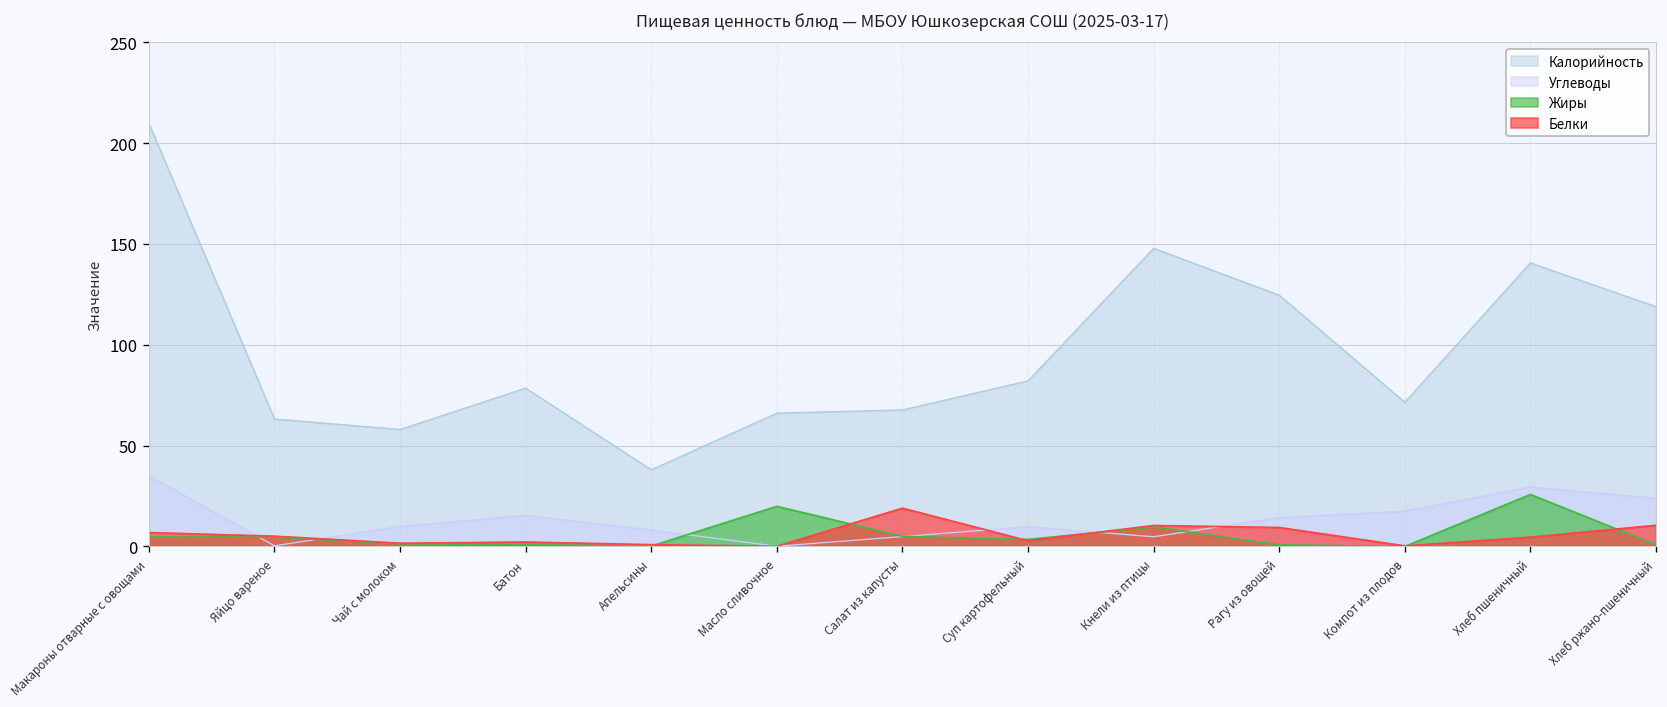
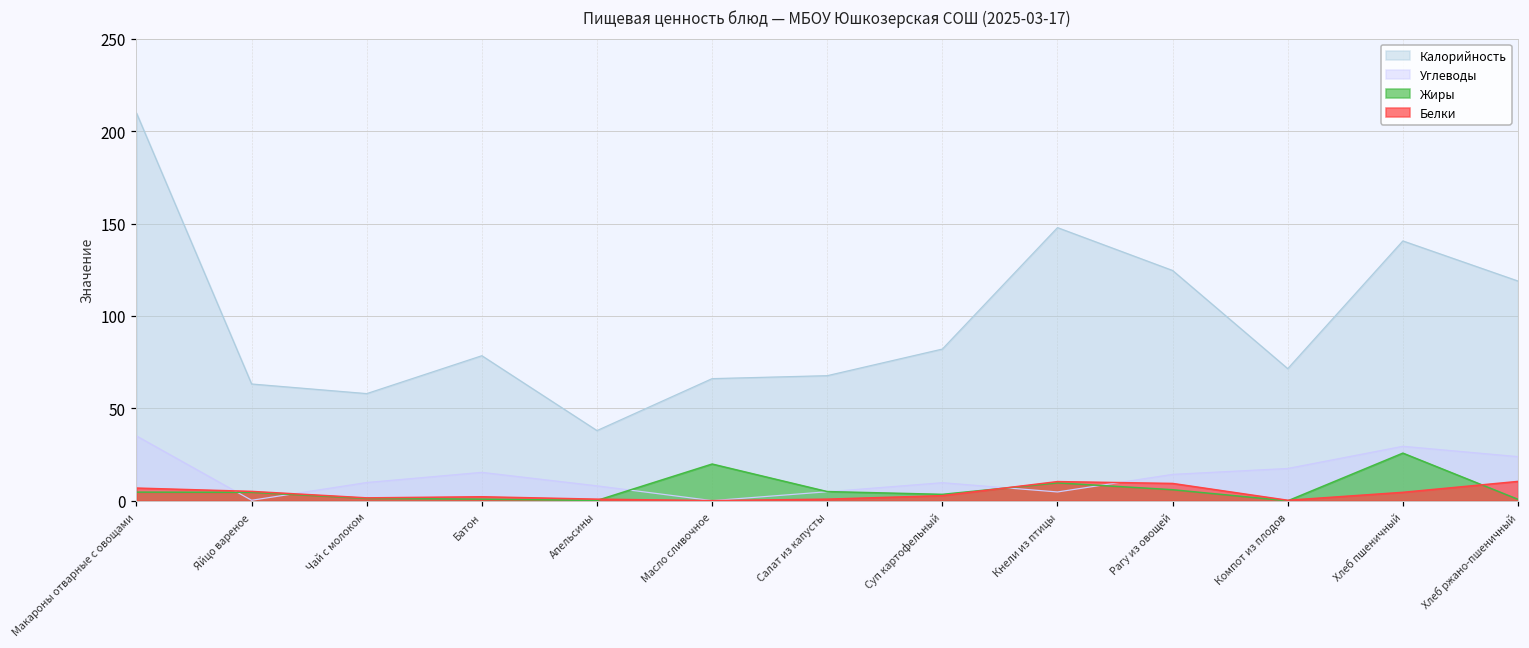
Белки, Салат из капусты: 19 -> 1
Жиры, Рагу из овощей: 1 -> 6
